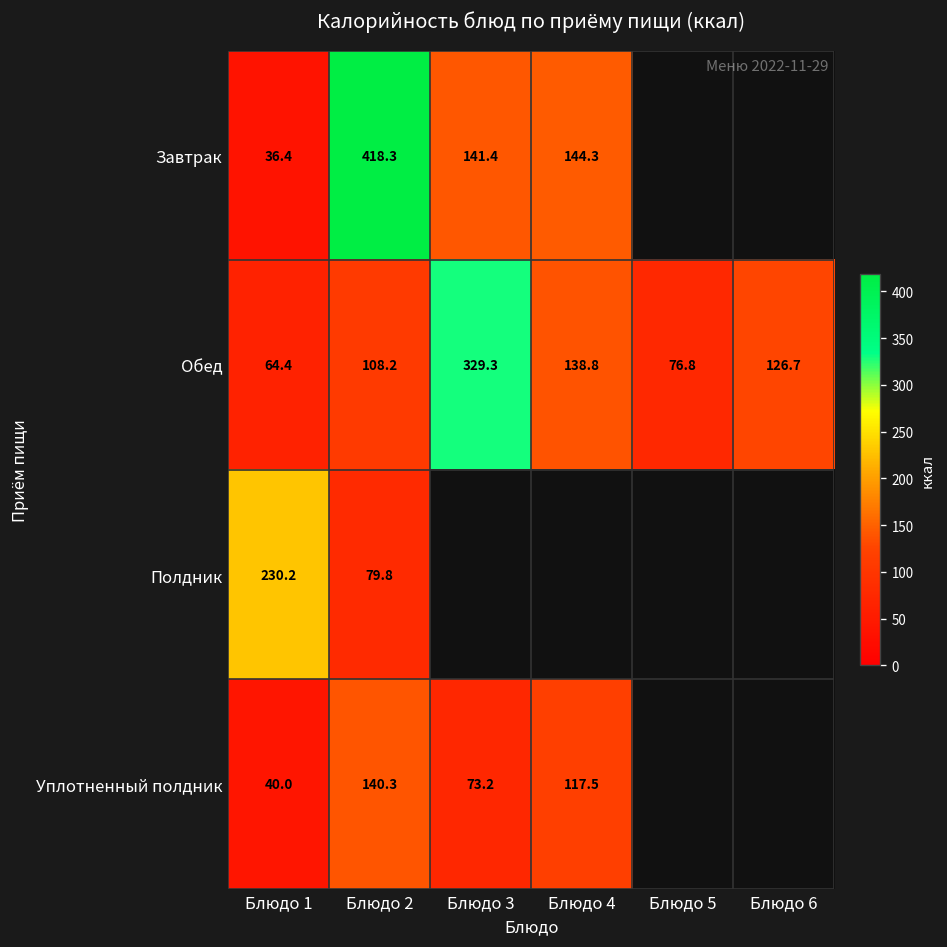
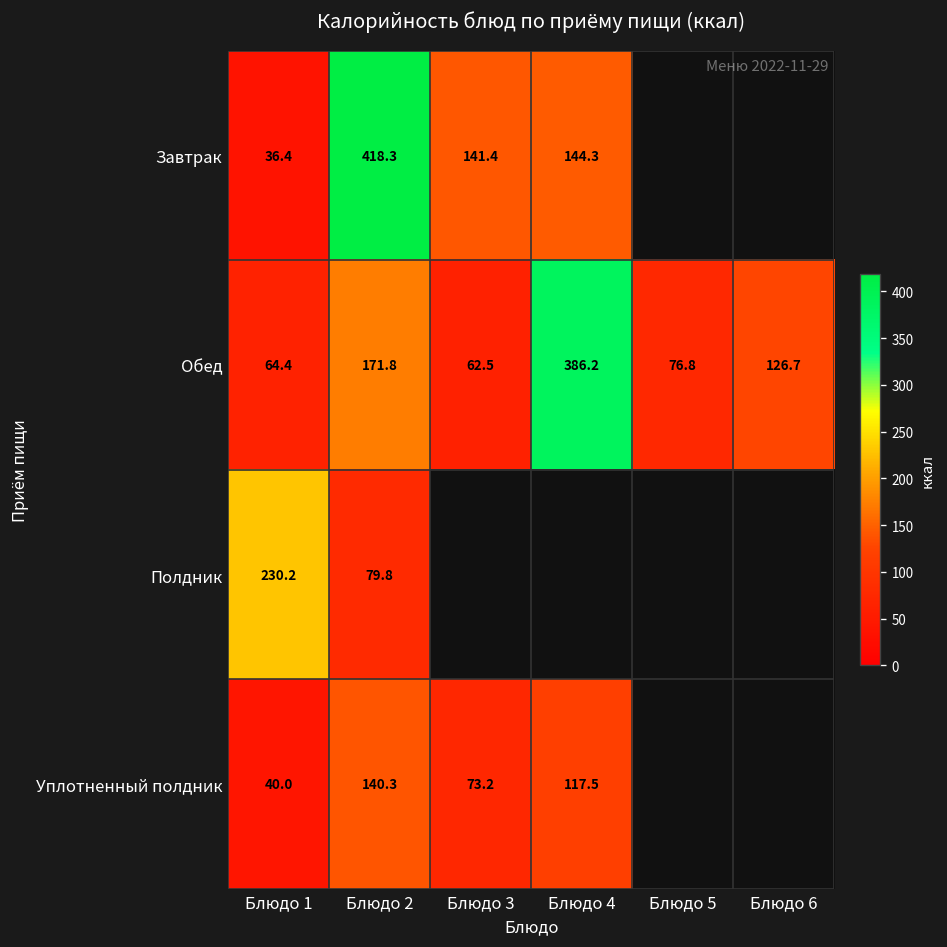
Обед, Блюдо 2: 108.2 -> 171.8
Обед, Блюдо 3: 329.3 -> 62.5
Обед, Блюдо 4: 138.8 -> 386.2
